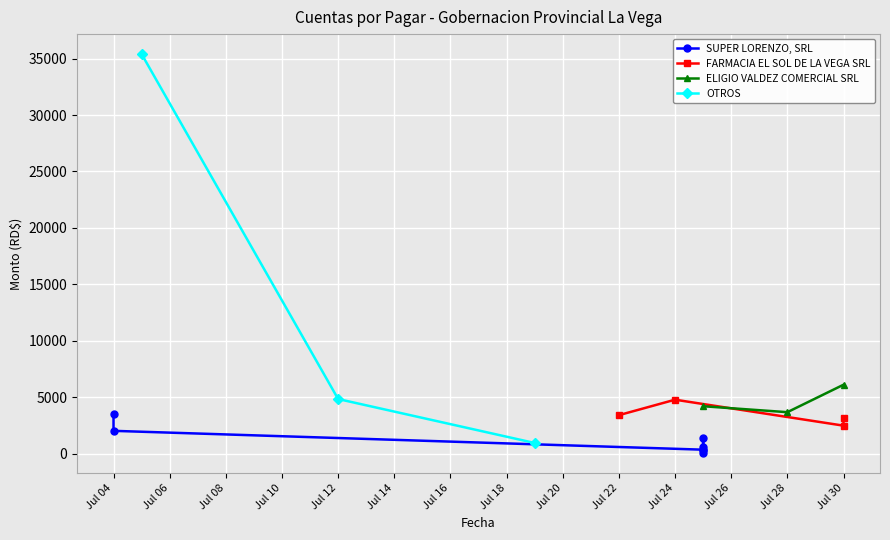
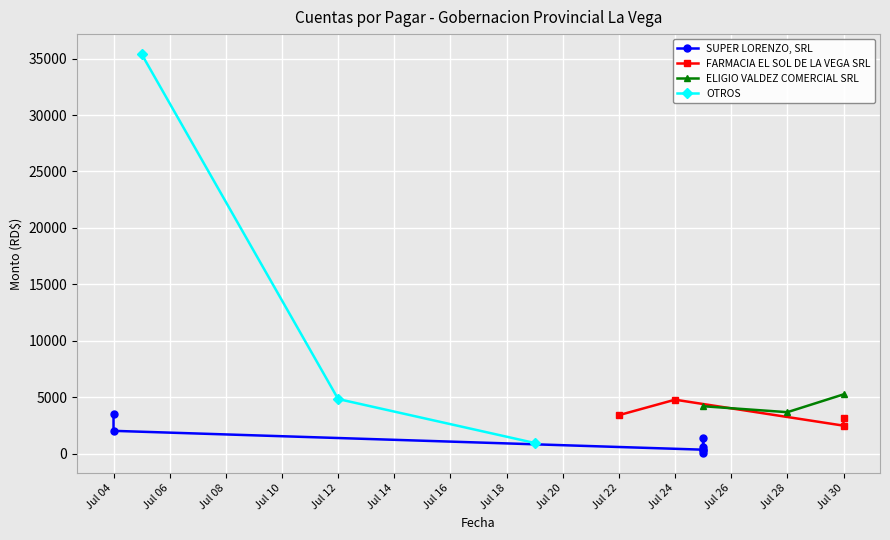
ELIGIO VALDEZ COMERCIAL SRL, Jul 30: 6100 -> 5300
